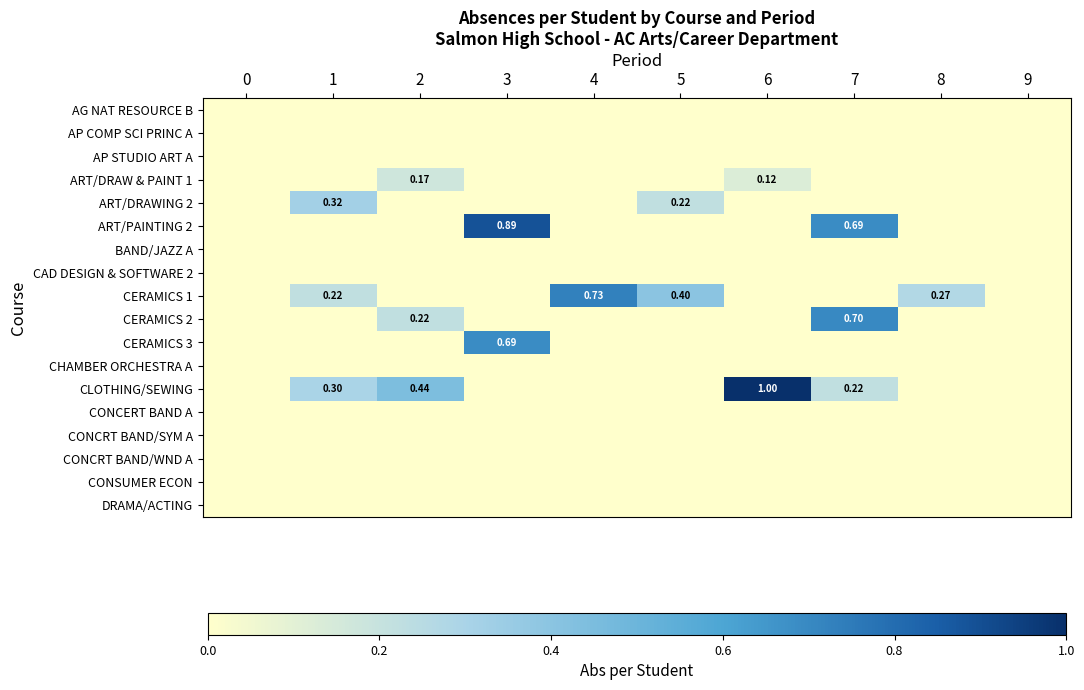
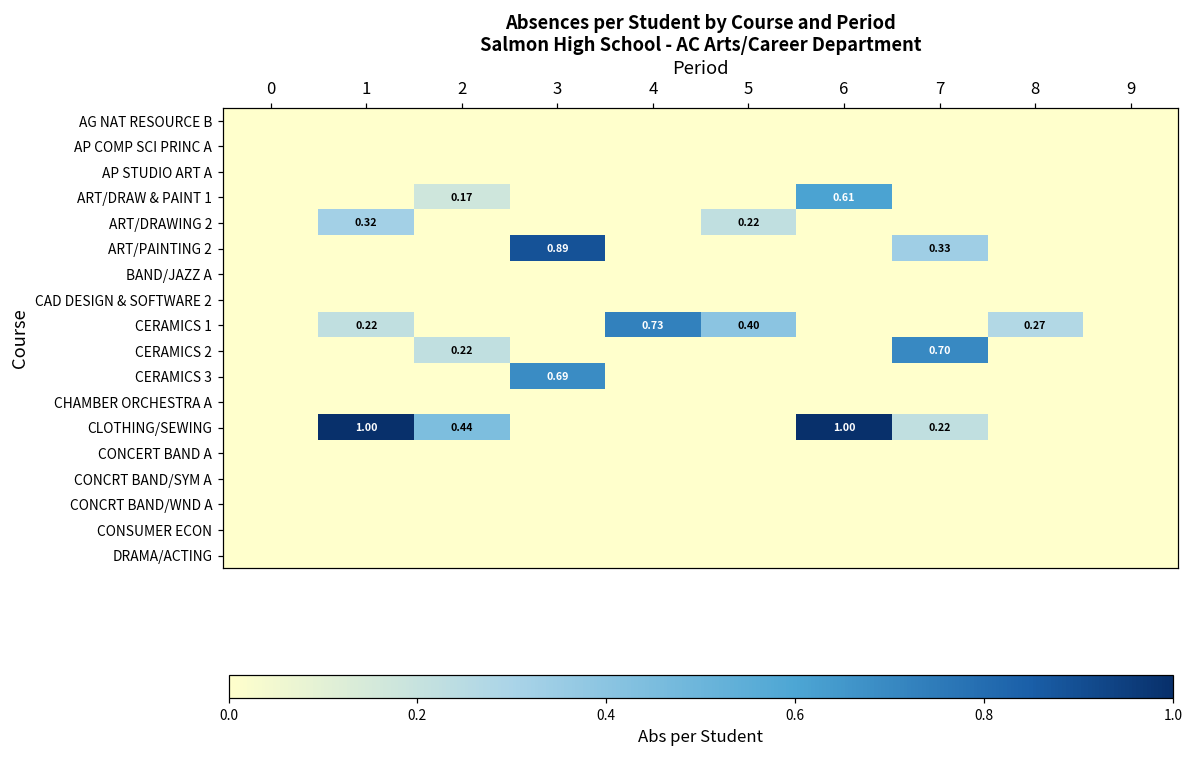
ART/DRAW & PAINT 1, 6: 0.12 -> 0.61
ART/PAINTING 2, 7: 0.69 -> 0.33
CLOTHING/SEWING, 1: 0.30 -> 1.00
